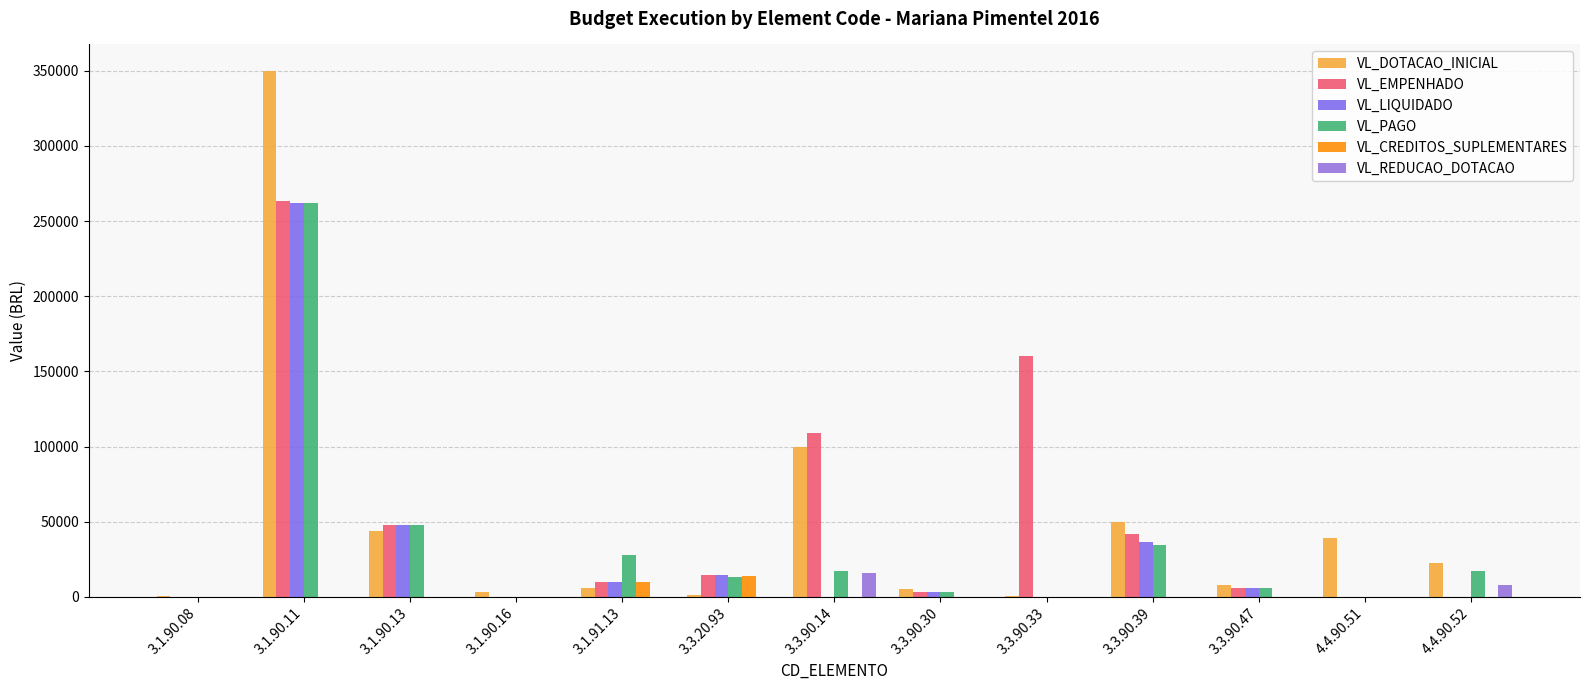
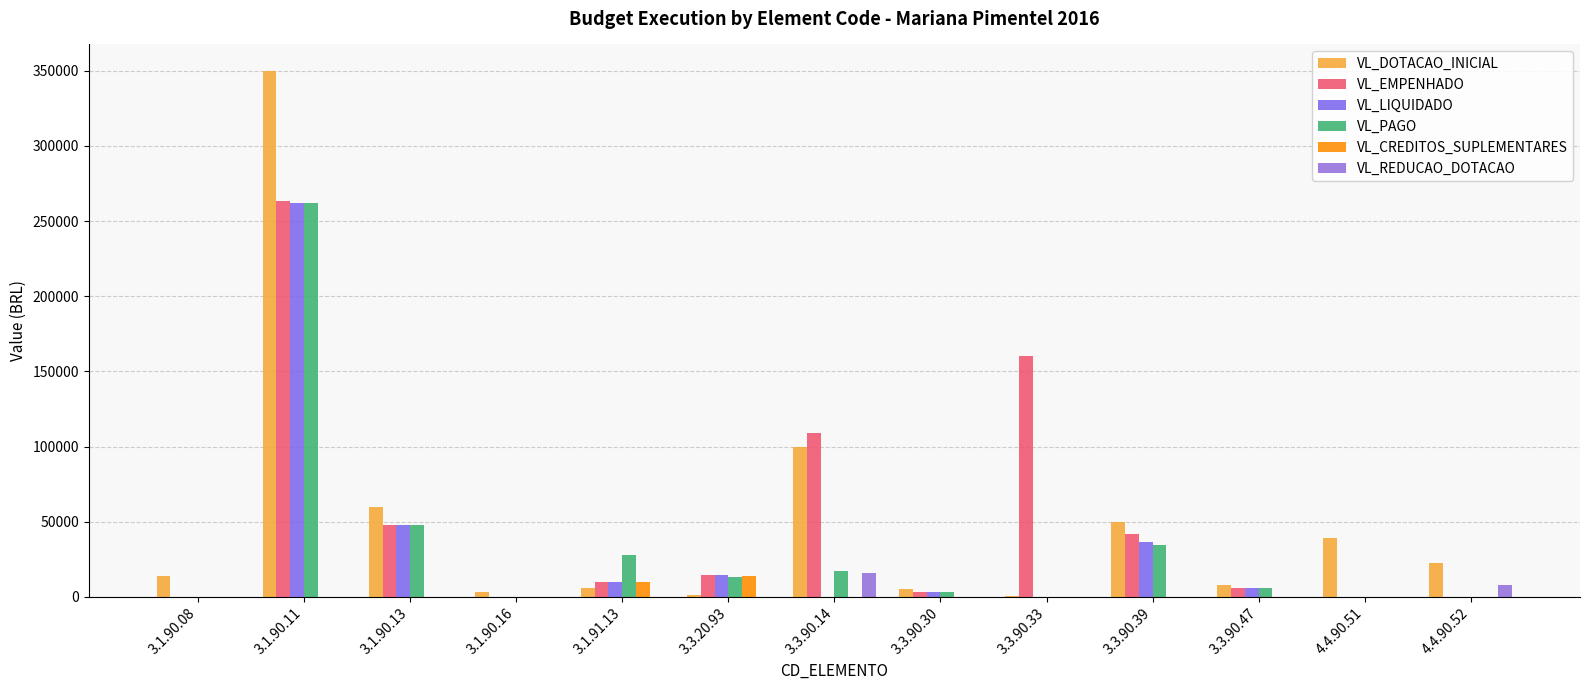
VL_DOTACAO_INICIAL, 3.1.90.08: 1000 -> 14000
VL_DOTACAO_INICIAL, 3.1.90.13: 44000 -> 60000
VL_PAGO, 4.4.90.52: 17000 -> 0
